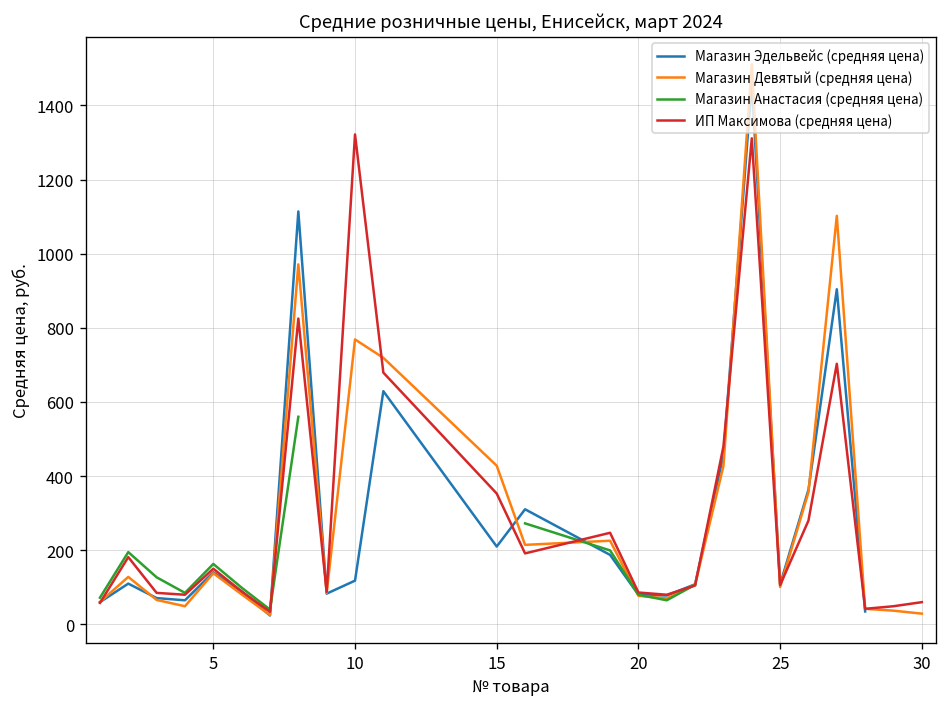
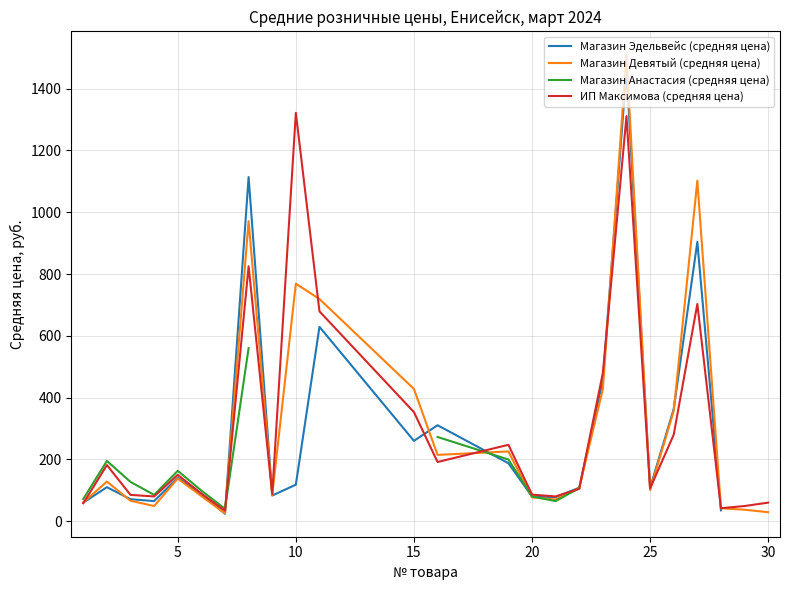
Магазин Эдельвейс (средняя цена), 15: 210 -> 260
